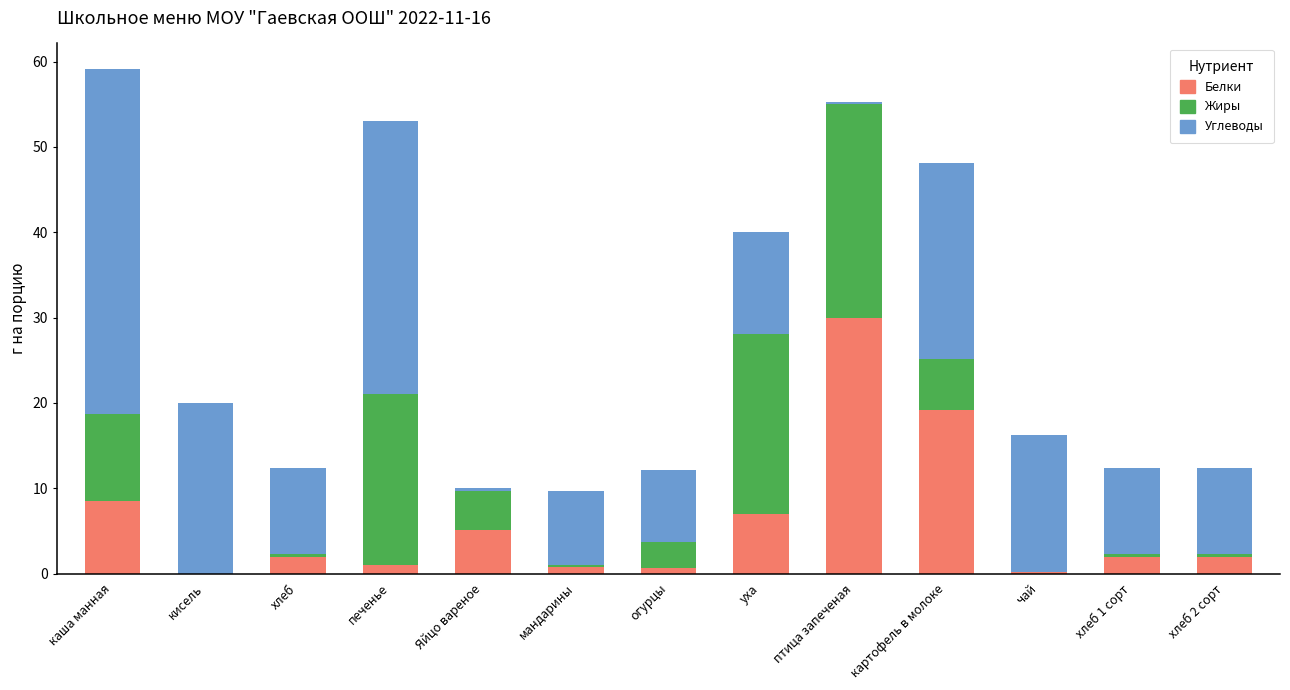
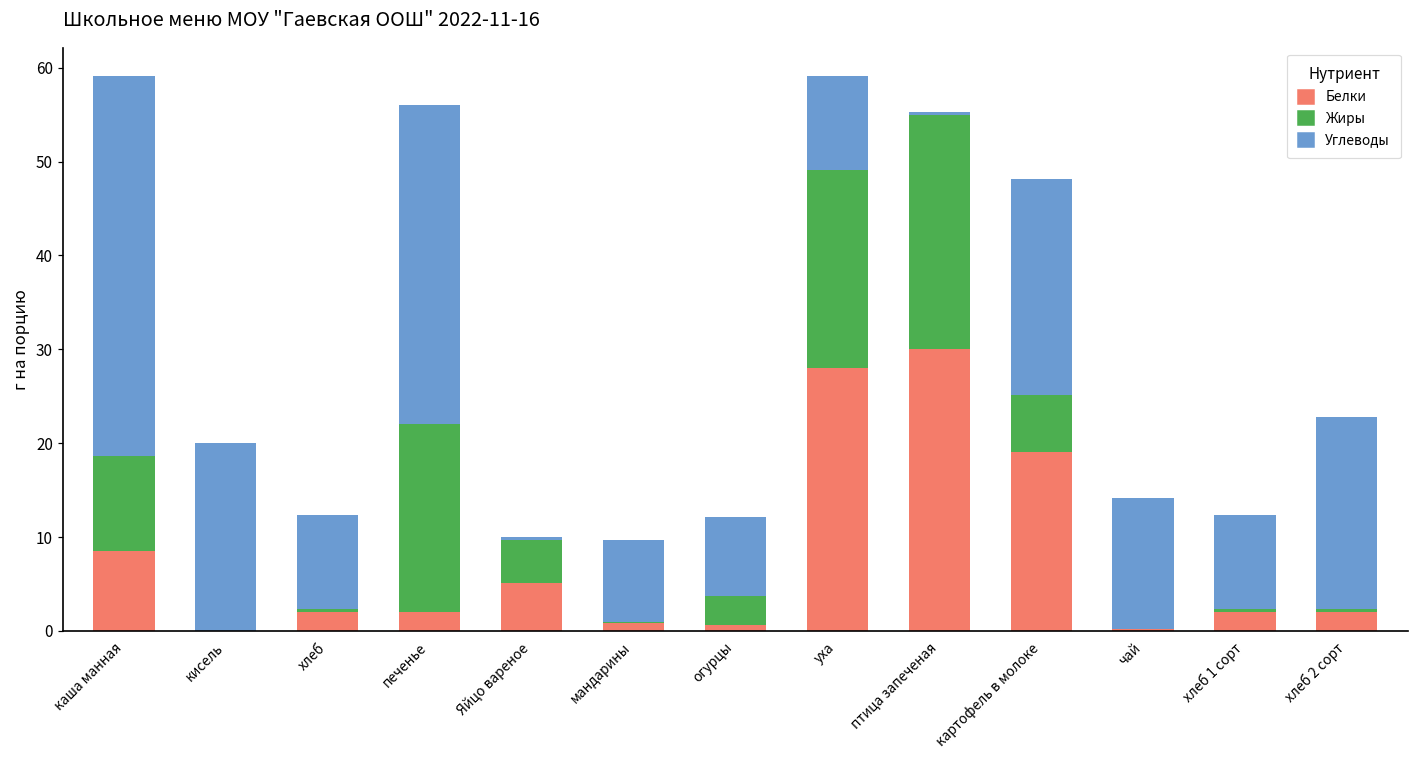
Белки, печенье: 1 -> 2
Углеводы, печенье: 32 -> 34
Белки, уха: 7 -> 28
Углеводы, уха: 12 -> 10
Углеводы, чай: 16 -> 14
Углеводы, хлеб 2 сорт: 10 -> 20
